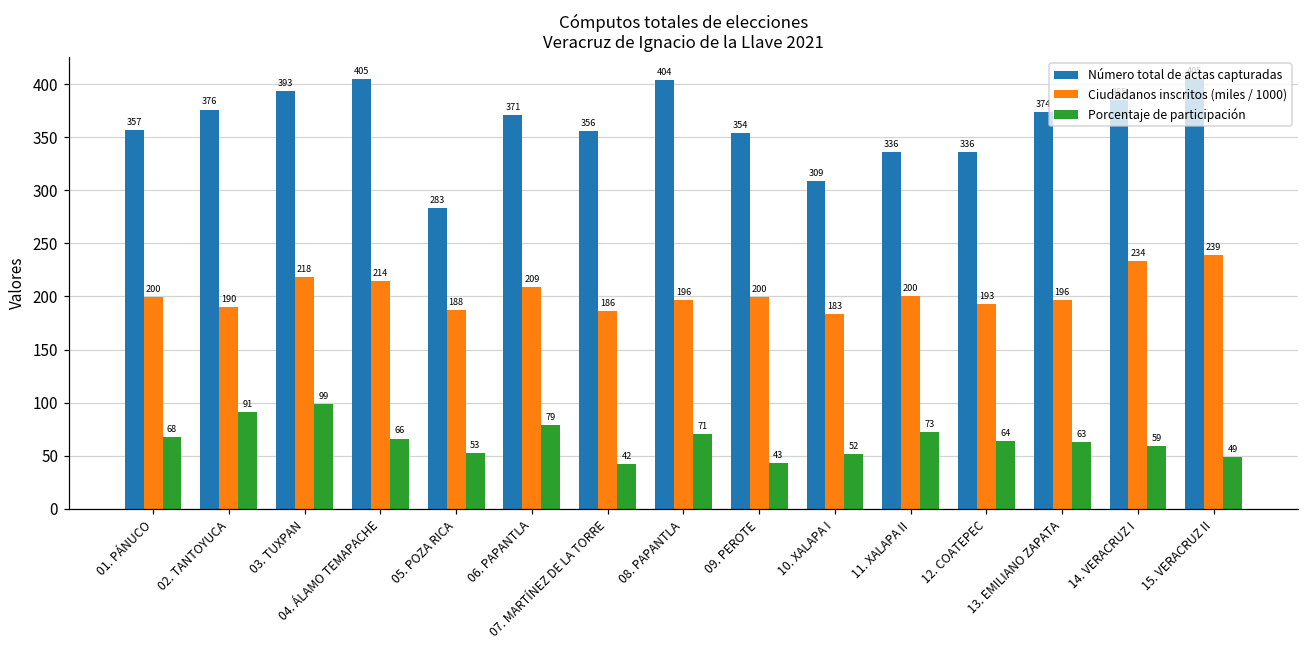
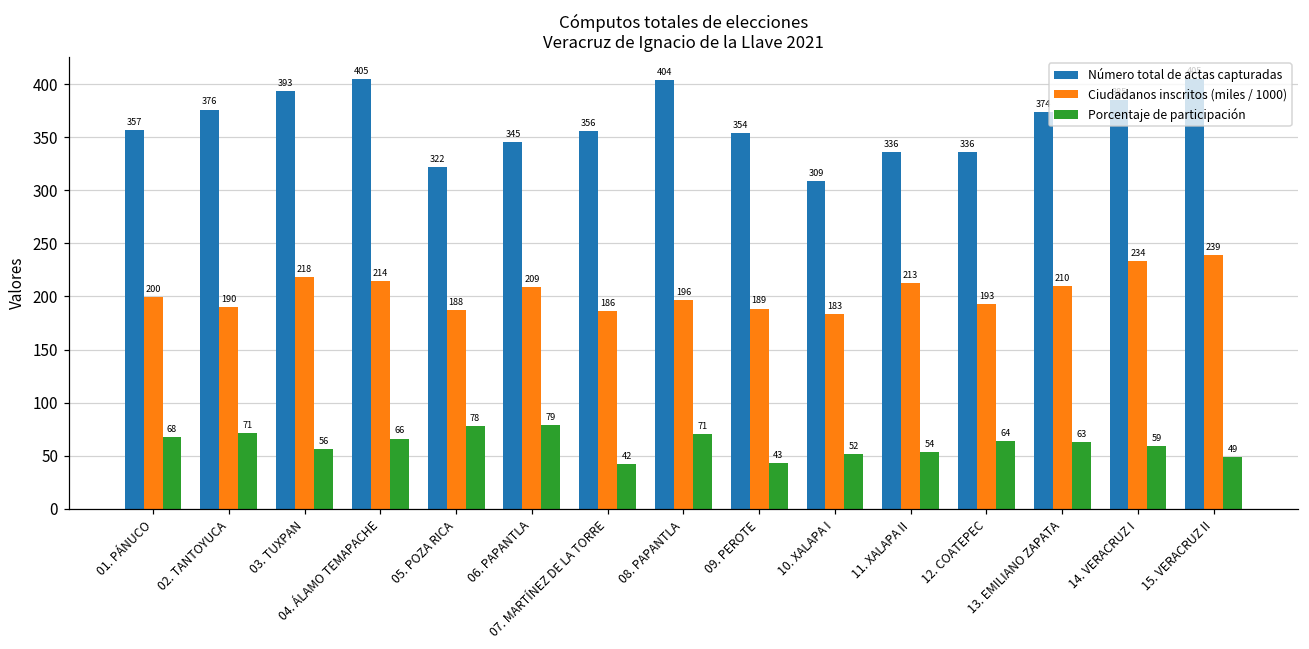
Porcentaje de participación, 02. TANTOYUCA: 91 -> 71
Porcentaje de participación, 03. TUXPAN: 99 -> 56
Número total de actas capturadas, 05. POZA RICA: 283 -> 322
Porcentaje de participación, 05. POZA RICA: 53 -> 78
Número total de actas capturadas, 06. PAPANTLA: 371 -> 345
Ciudadanos inscritos (miles / 1000), 09. PEROTE: 200 -> 189
Ciudadanos inscritos (miles / 1000), 11. XALAPA II: 200 -> 213
Porcentaje de participación, 11. XALAPA II: 73 -> 54
Ciudadanos inscritos (miles / 1000), 13. EMILIANO ZAPATA: 196 -> 210
